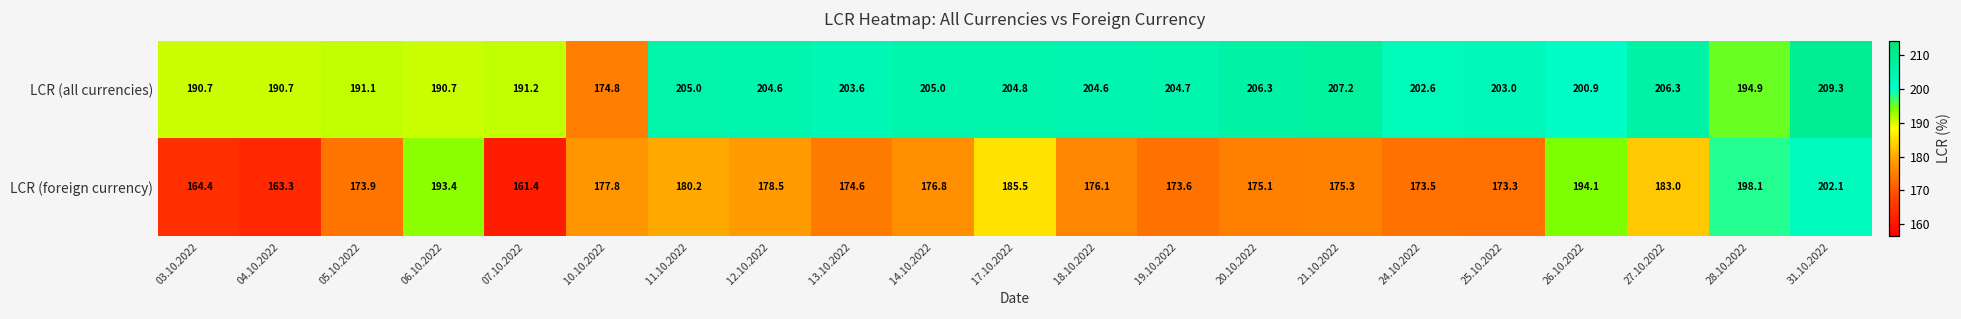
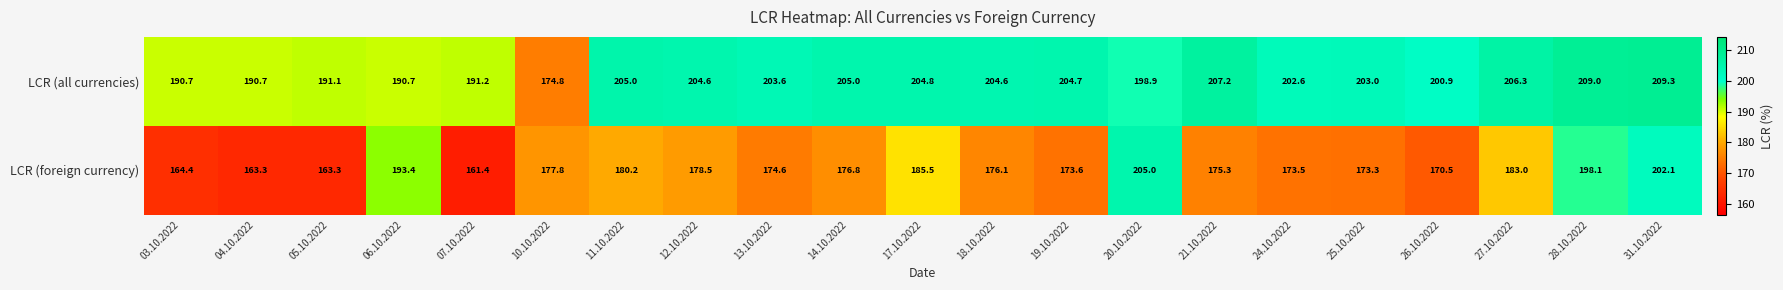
LCR (all currencies), 20.10.2022: 206.3 -> 198.9
LCR (all currencies), 28.10.2022: 194.9 -> 209.0
LCR (foreign currency), 05.10.2022: 173.9 -> 163.3
LCR (foreign currency), 20.10.2022: 175.1 -> 205.0
LCR (foreign currency), 26.10.2022: 194.1 -> 170.5
